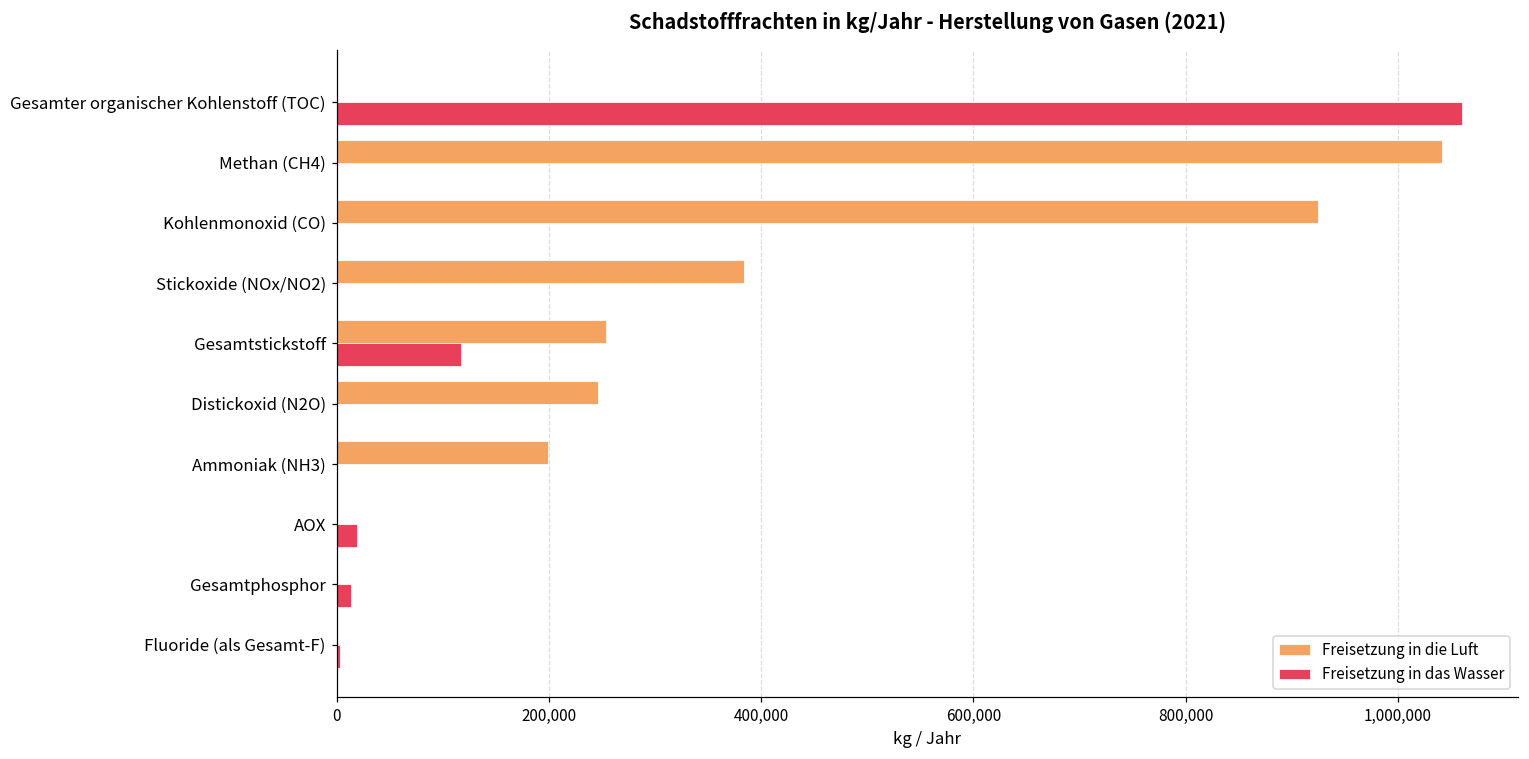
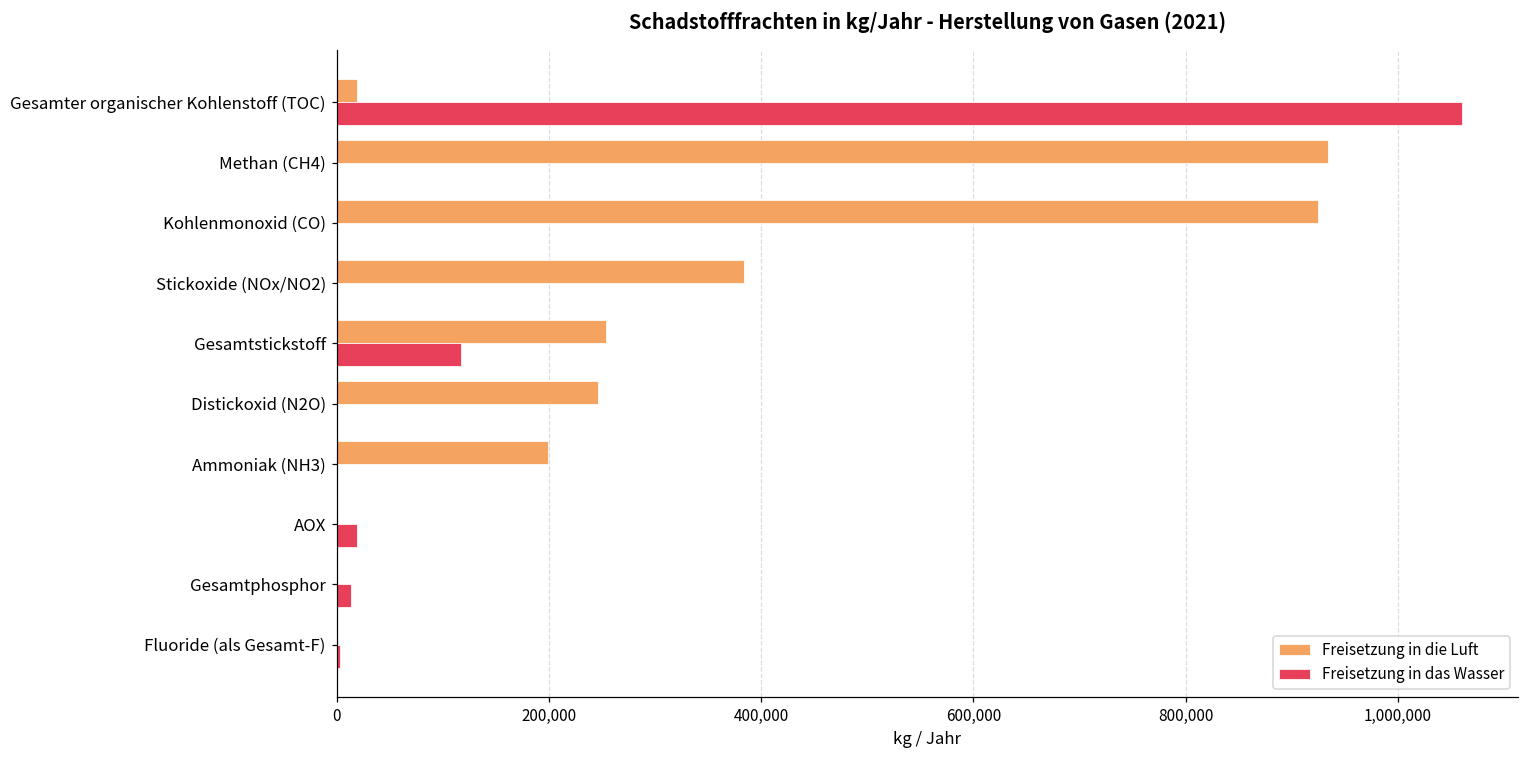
Freisetzung in die Luft, Gesamter organischer Kohlenstoff (TOC): 0 -> 20,000
Freisetzung in die Luft, Methan (CH4): 1,040,000 -> 930,000
